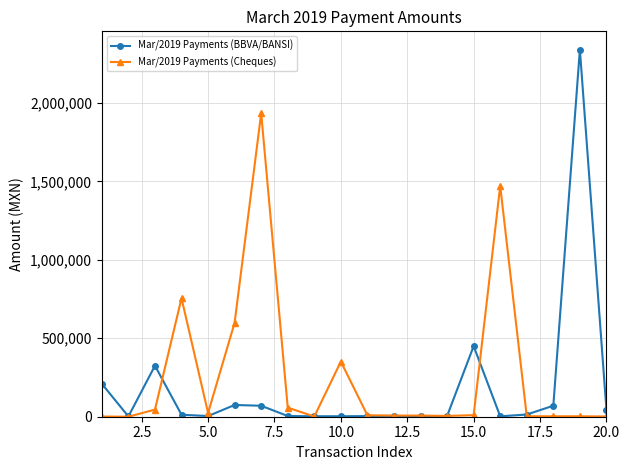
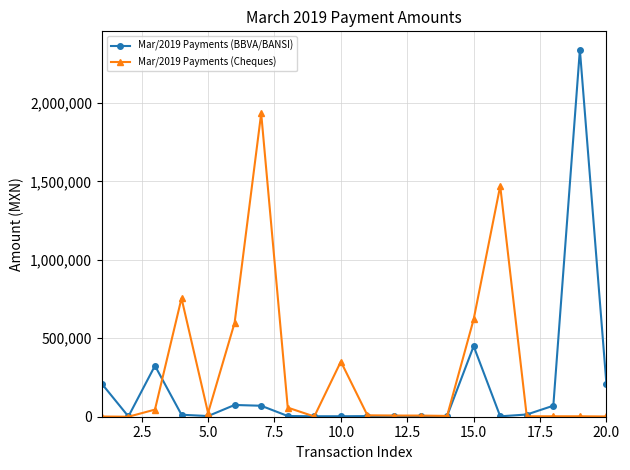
Mar/2019 Payments (Cheques), 15.0: 10,000 -> 620,000
Mar/2019 Payments (BBVA/BANSI), 20.0: 40,000 -> 210,000
